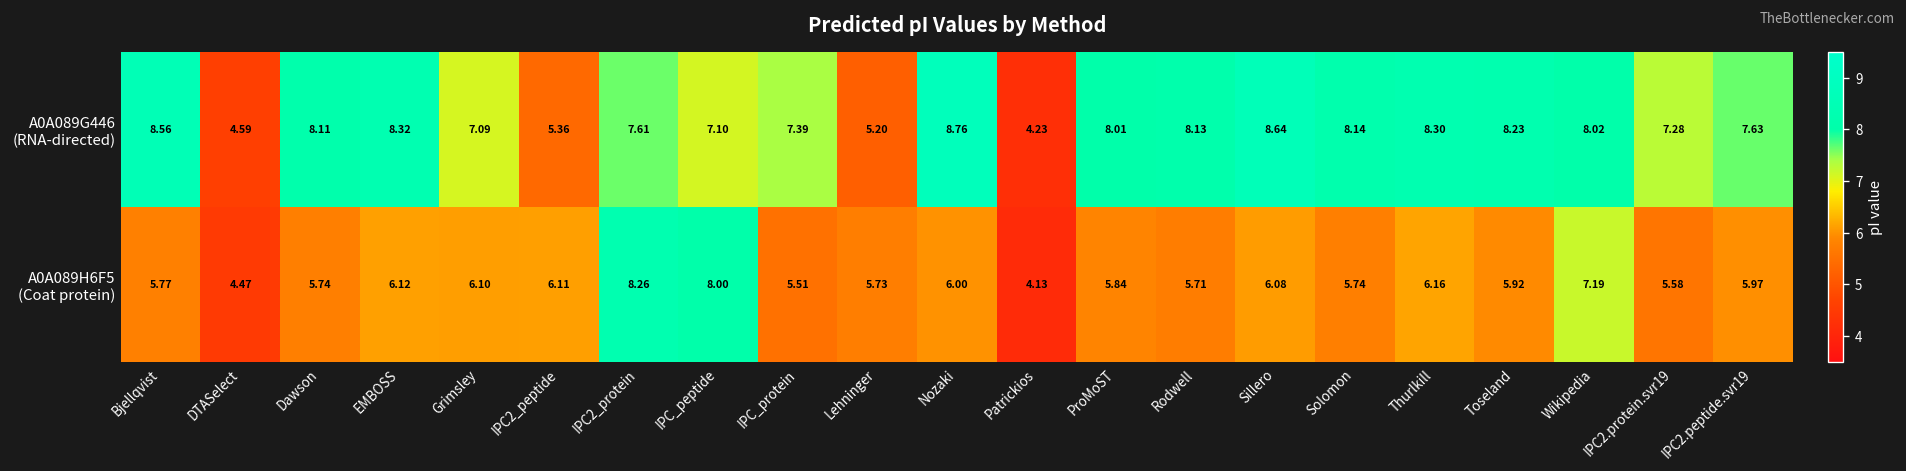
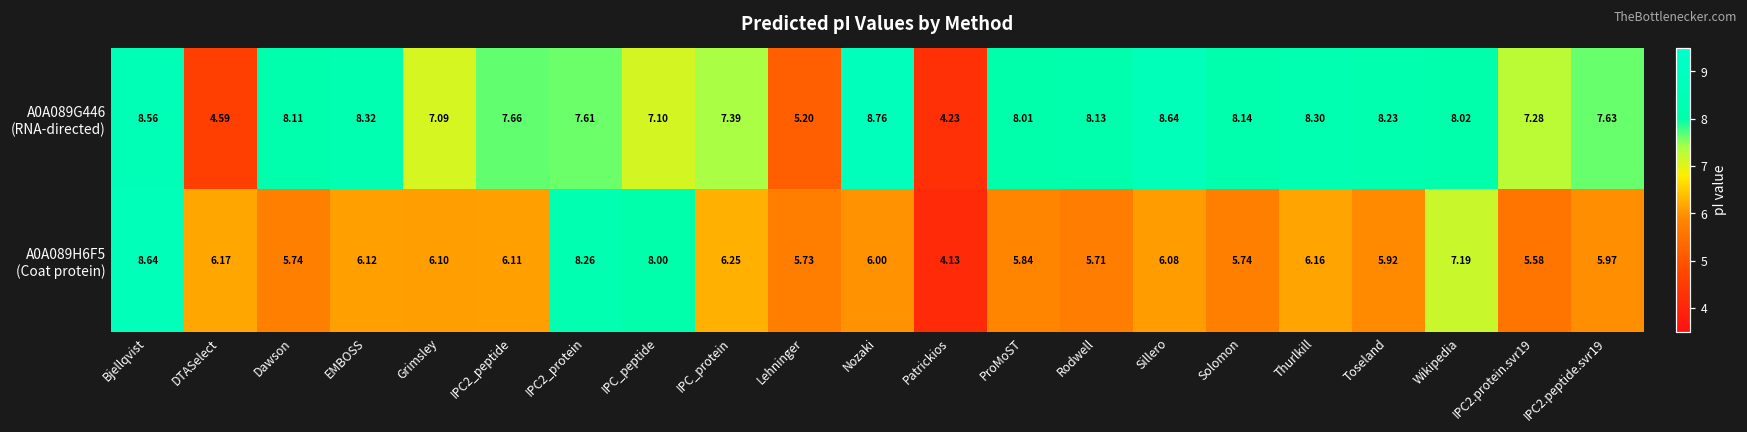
A0A089G446 (RNA-directed), IPC2_peptide: 5.36 -> 7.66
A0A089H6F5 (Coat protein), Bjellqvist: 5.77 -> 8.64
A0A089H6F5 (Coat protein), DTASelect: 4.47 -> 6.17
A0A089H6F5 (Coat protein), IPC_protein: 5.51 -> 6.25
